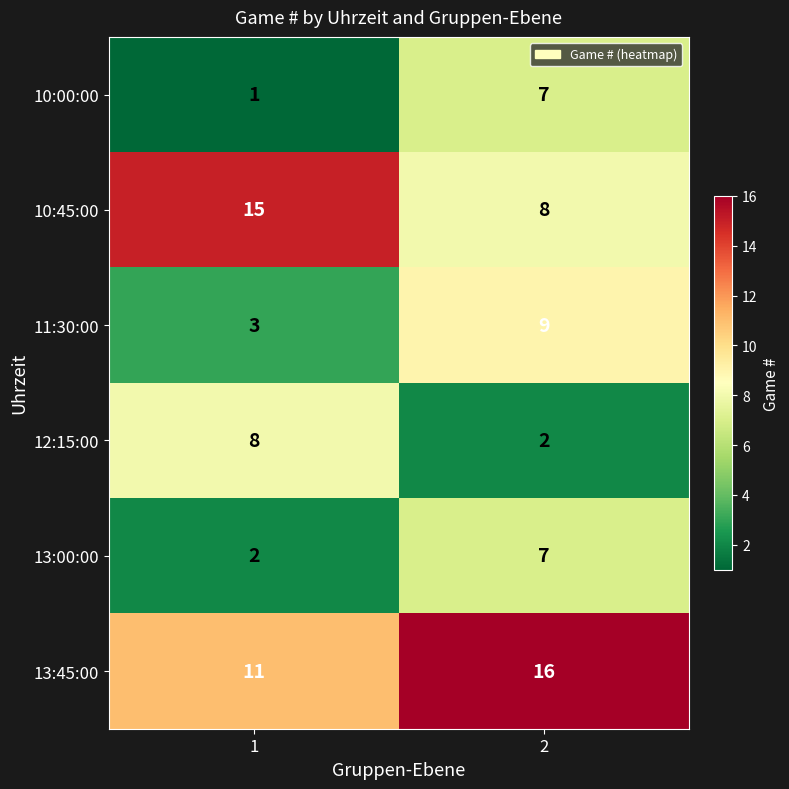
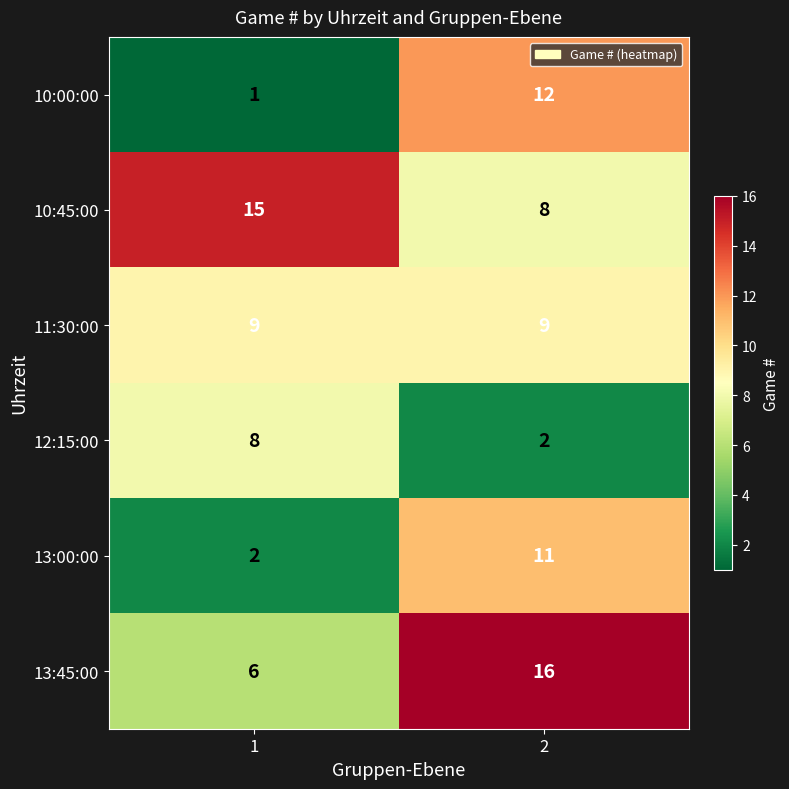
10:00:00, 2: 7 -> 12
11:30:00, 1: 3 -> 9
13:00:00, 2: 7 -> 11
13:45:00, 1: 11 -> 6
